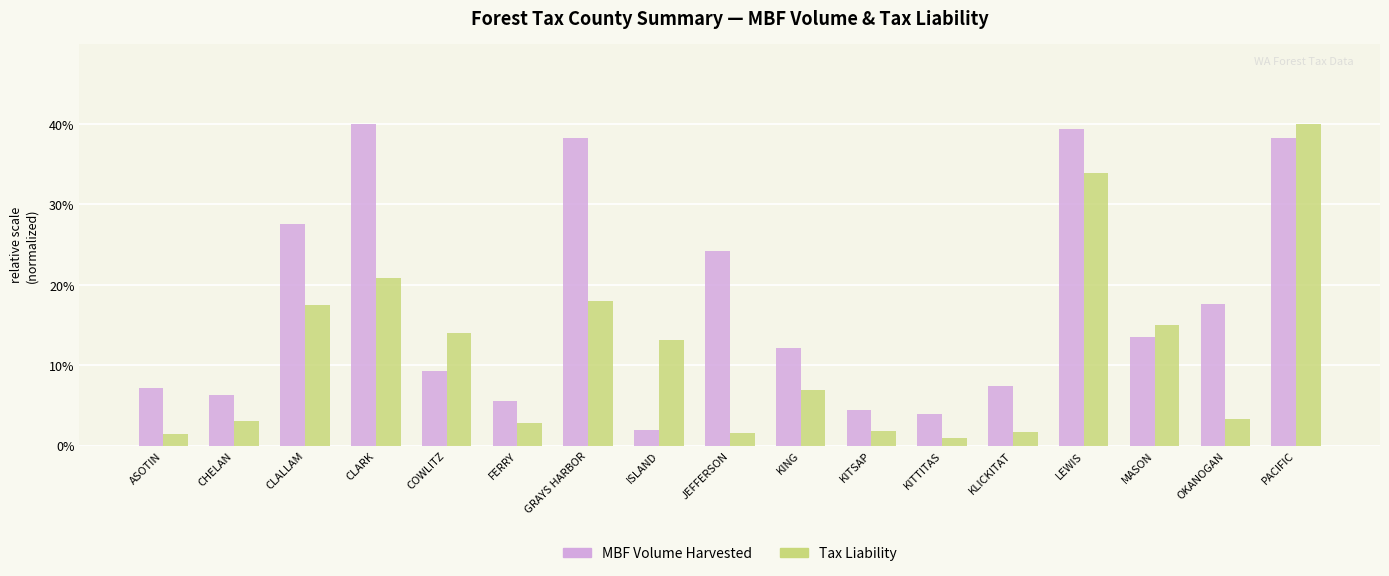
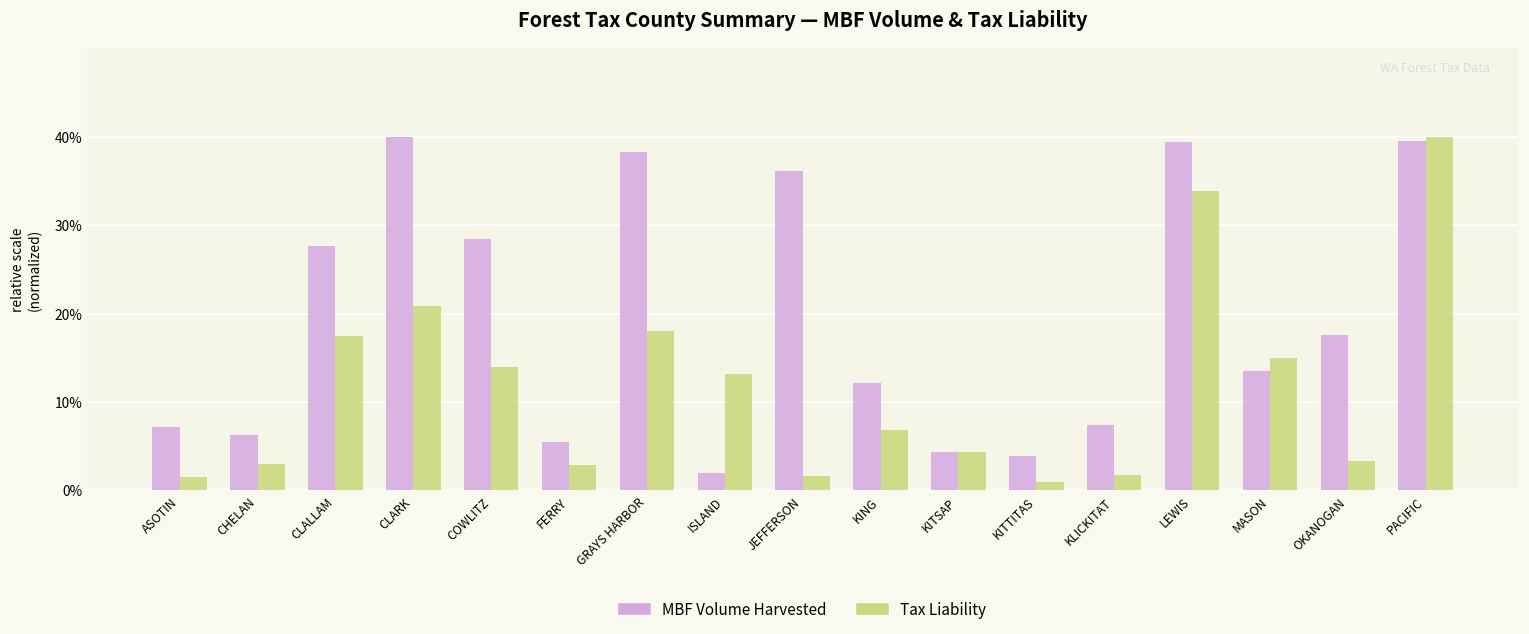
MBF Volume Harvested, COWLITZ: 9% -> 28%
MBF Volume Harvested, JEFFERSON: 24% -> 36%
Tax Liability, KITSAP: 2% -> 4%
MBF Volume Harvested, PACIFIC: 38% -> 39%
